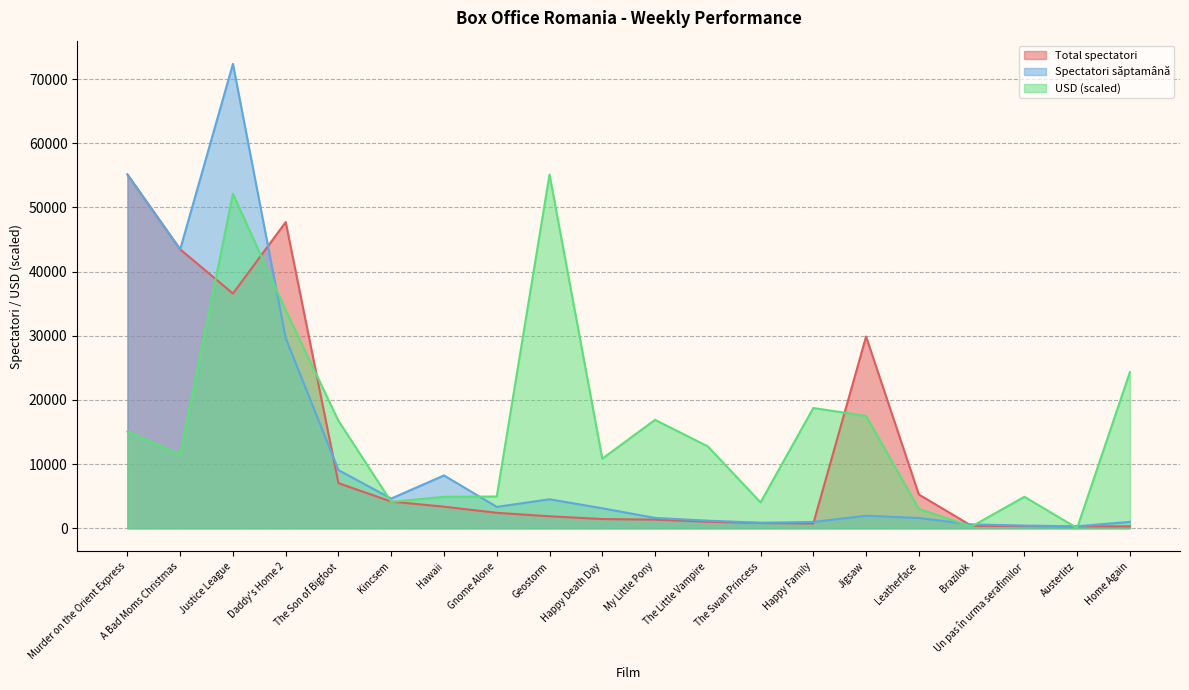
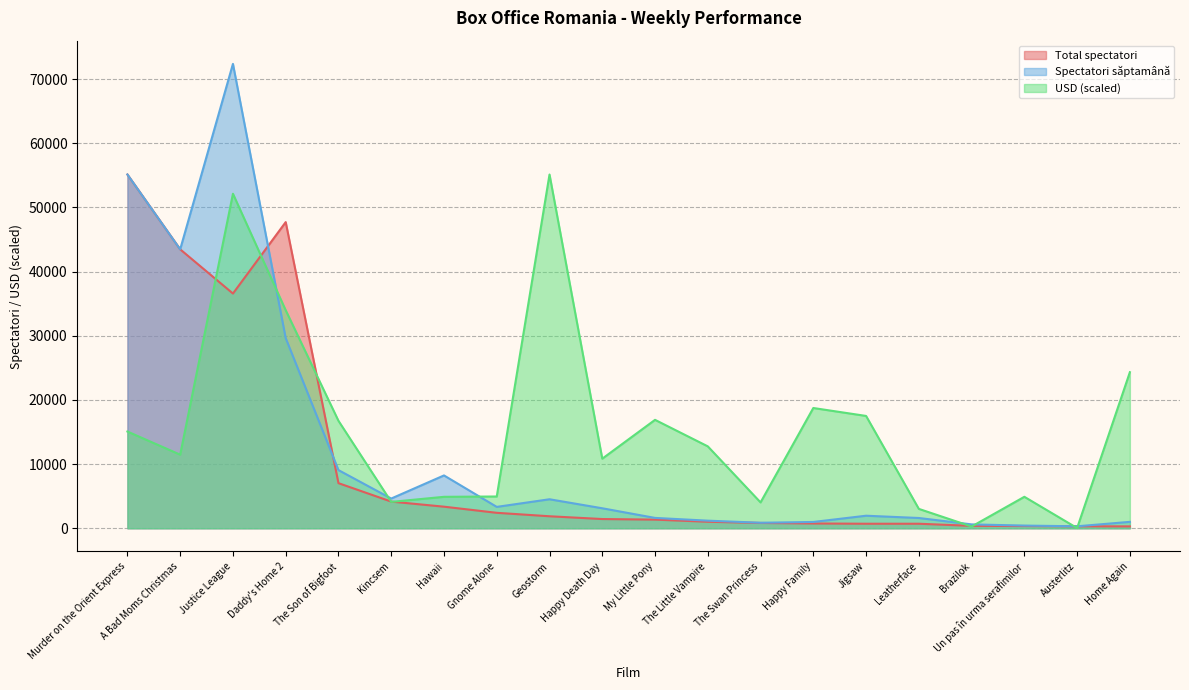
Total spectatori, Jigsaw: 30000 -> 1000
Total spectatori, Leatherface: 5000 -> 1000
